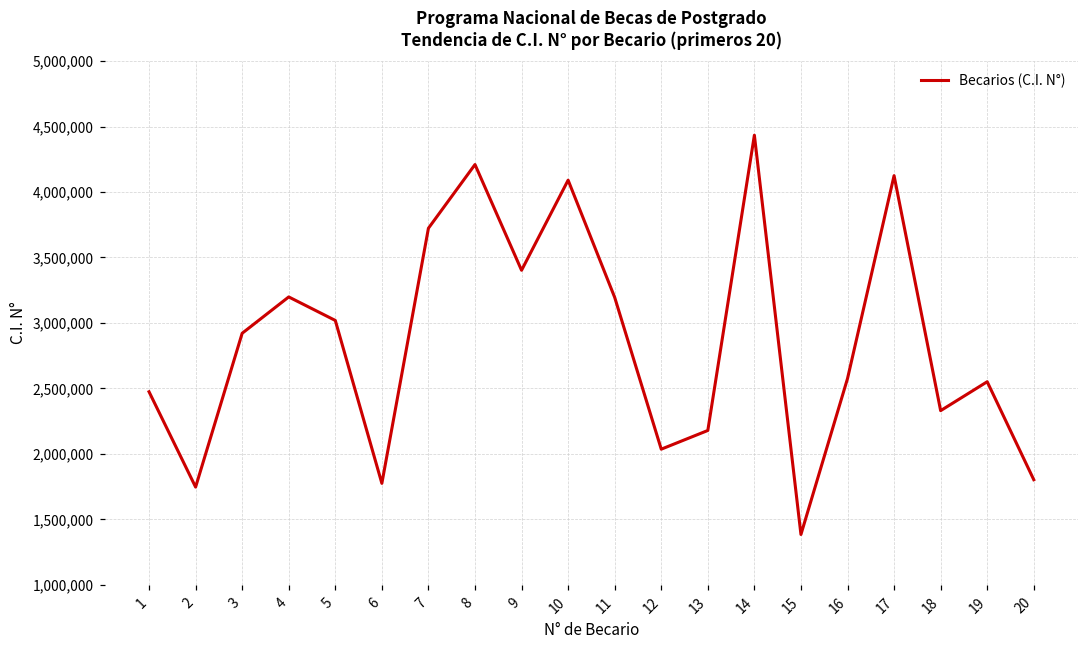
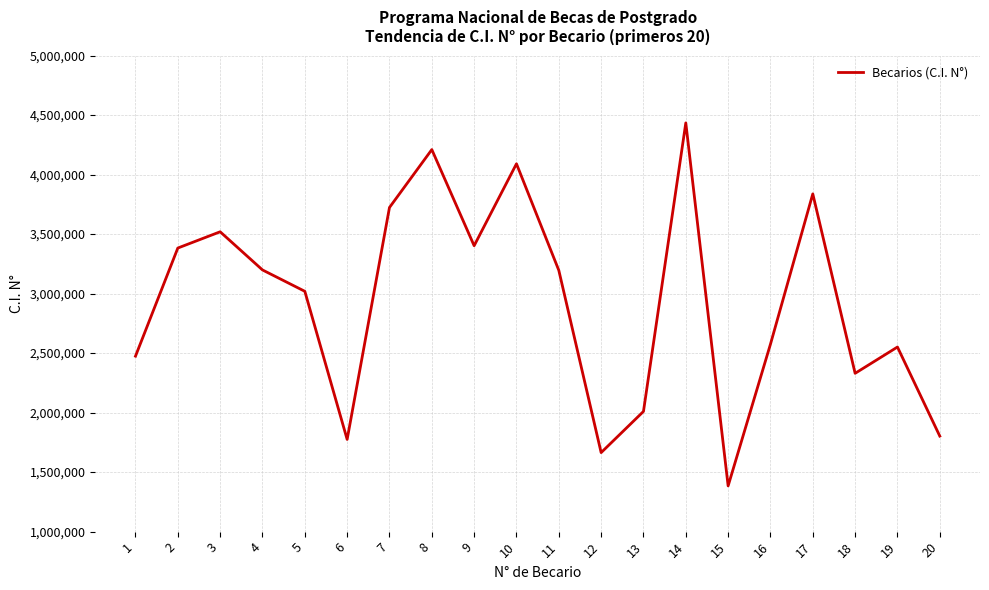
2: 1,750,000 -> 3,380,000
3: 2,920,000 -> 3,520,000
12: 2,040,000 -> 1,660,000
13: 2,180,000 -> 2,010,000
17: 4,130,000 -> 3,840,000
